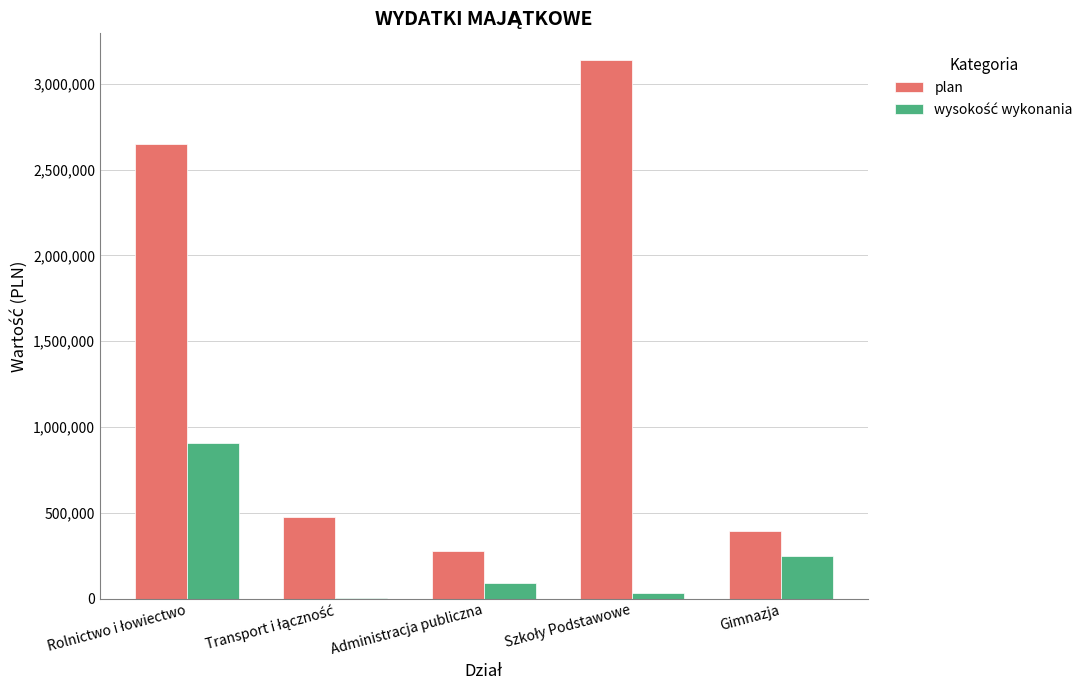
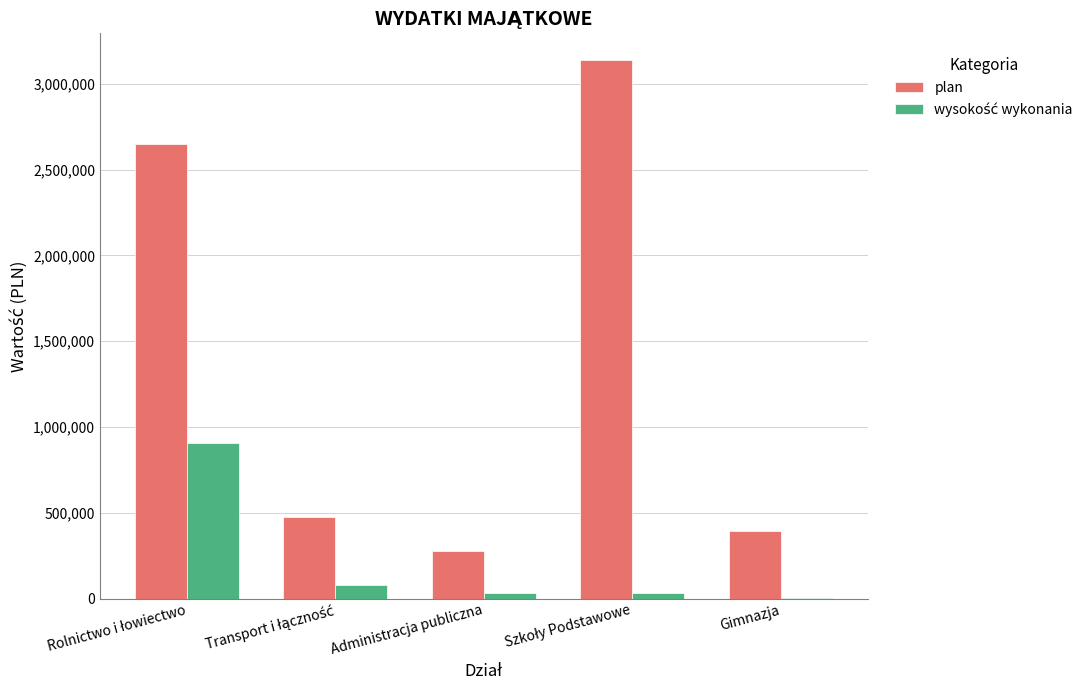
wysokość wykonania, Transport i łączność: 0 -> 80,000
wysokość wykonania, Administracja publiczna: 90,000 -> 30,000
wysokość wykonania, Gimnazja: 250,000 -> 0
